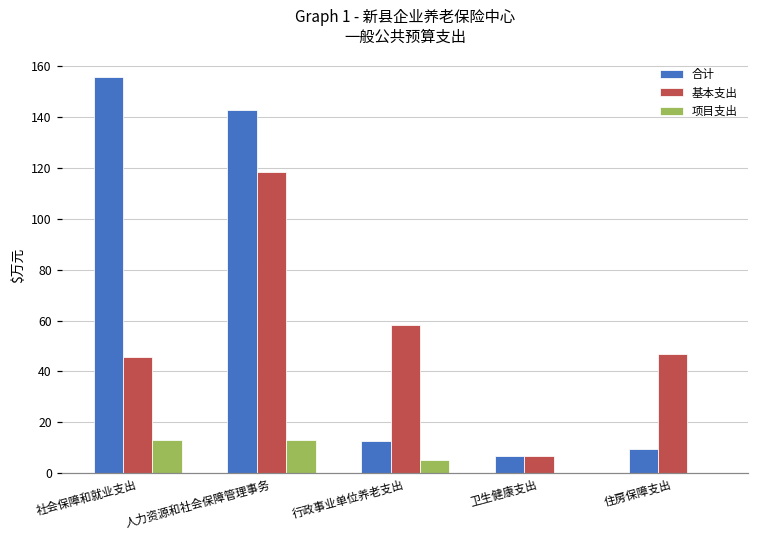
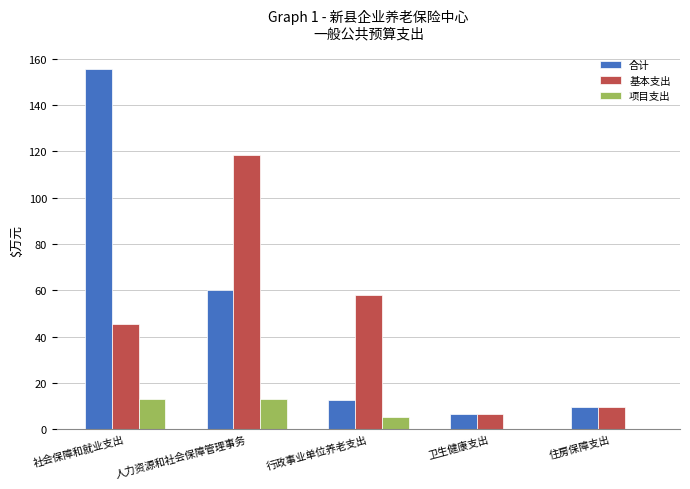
合计, 人力资源和社会保障管理事务: 143 -> 60
基本支出, 住房保障支出: 47 -> 10
